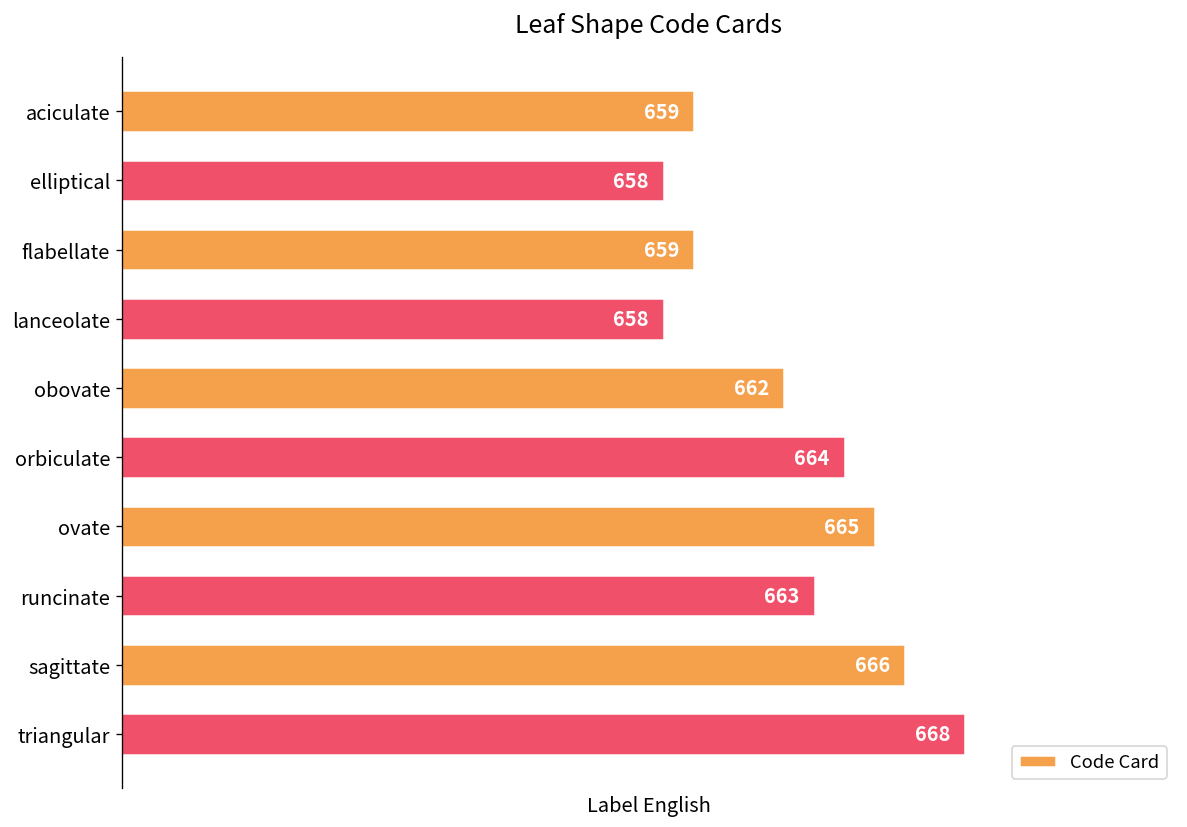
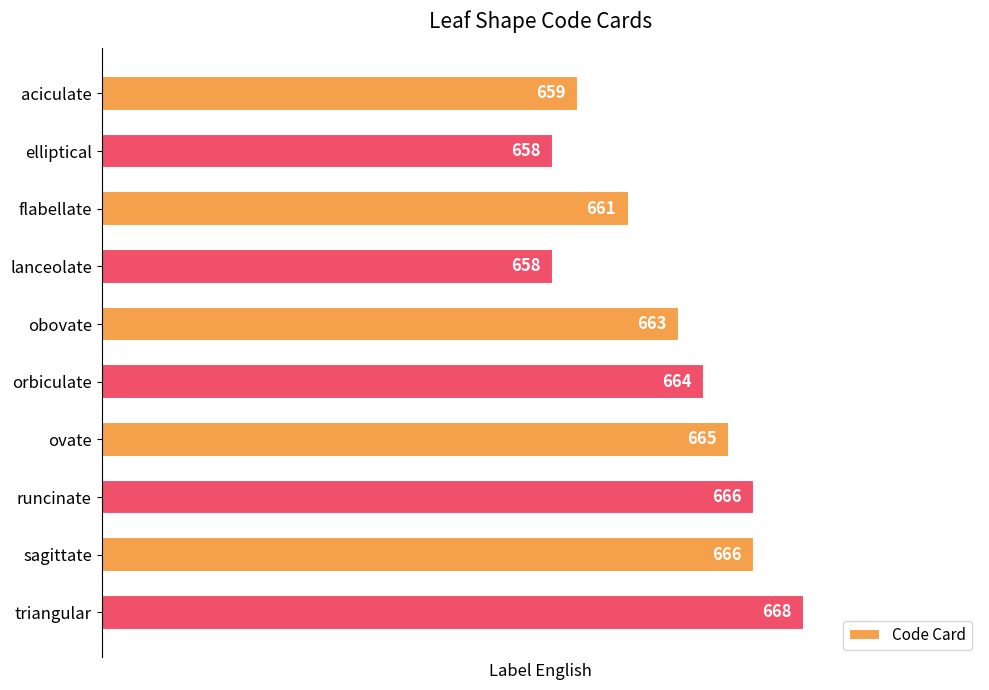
flabellate: 659 -> 661
obovate: 662 -> 663
runcinate: 663 -> 666
